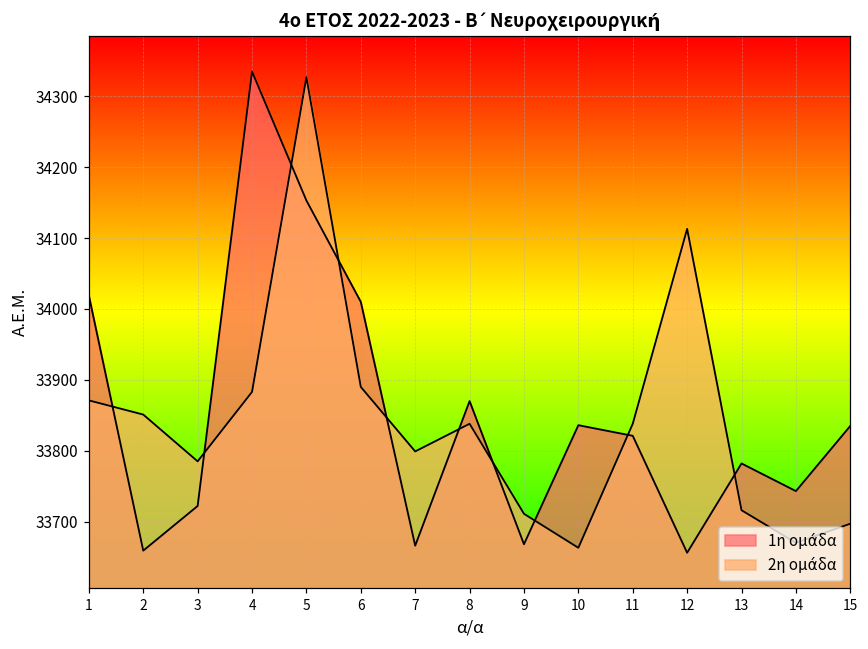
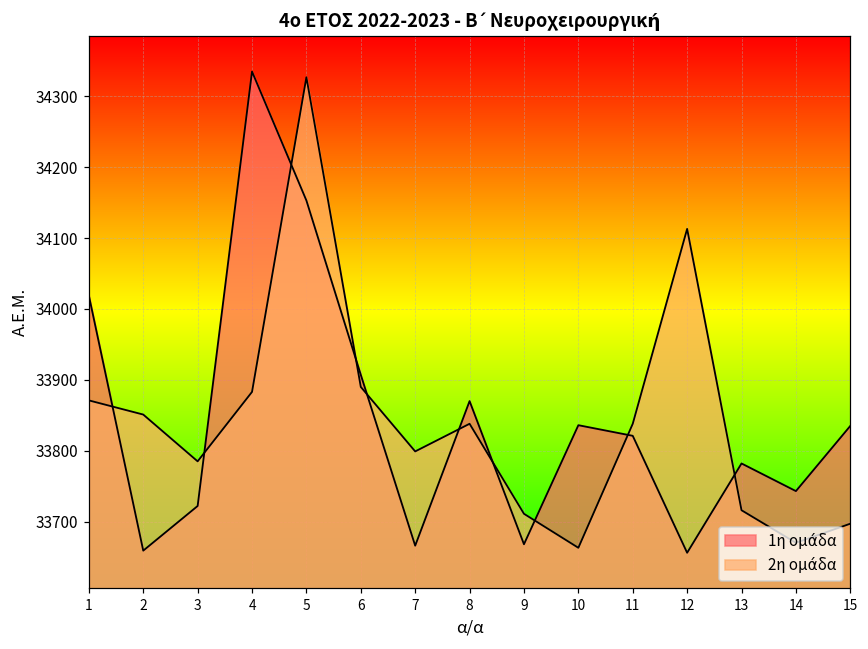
1η ομάδα, 6: 34010 -> 33910
